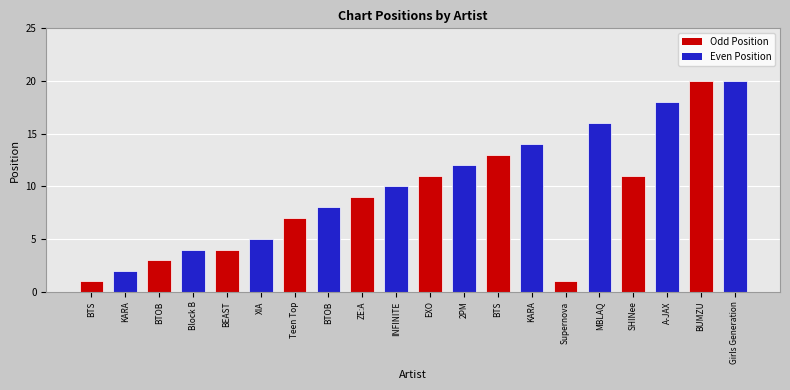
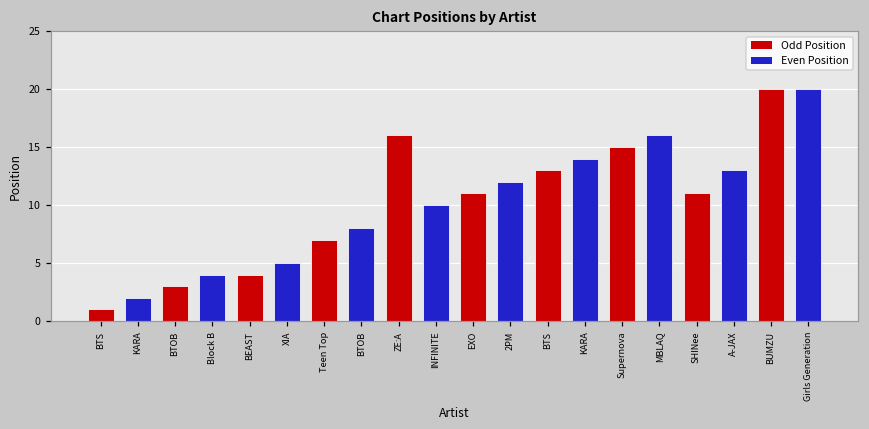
ZE:A: 9 -> 16
Supernova: 1 -> 15
A-JAX: 18 -> 13
